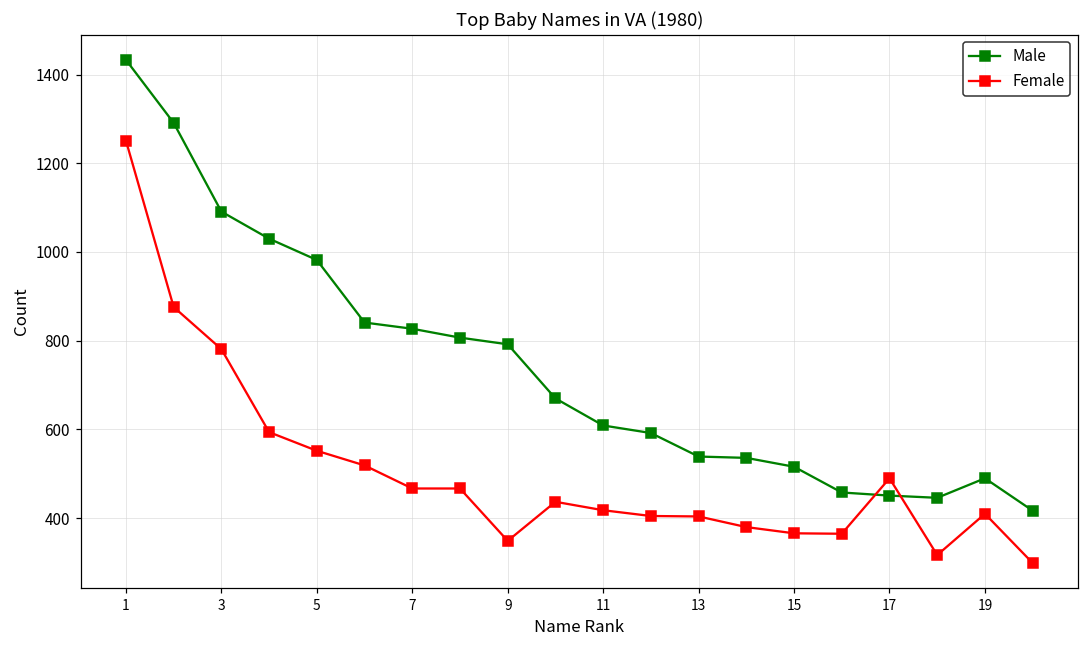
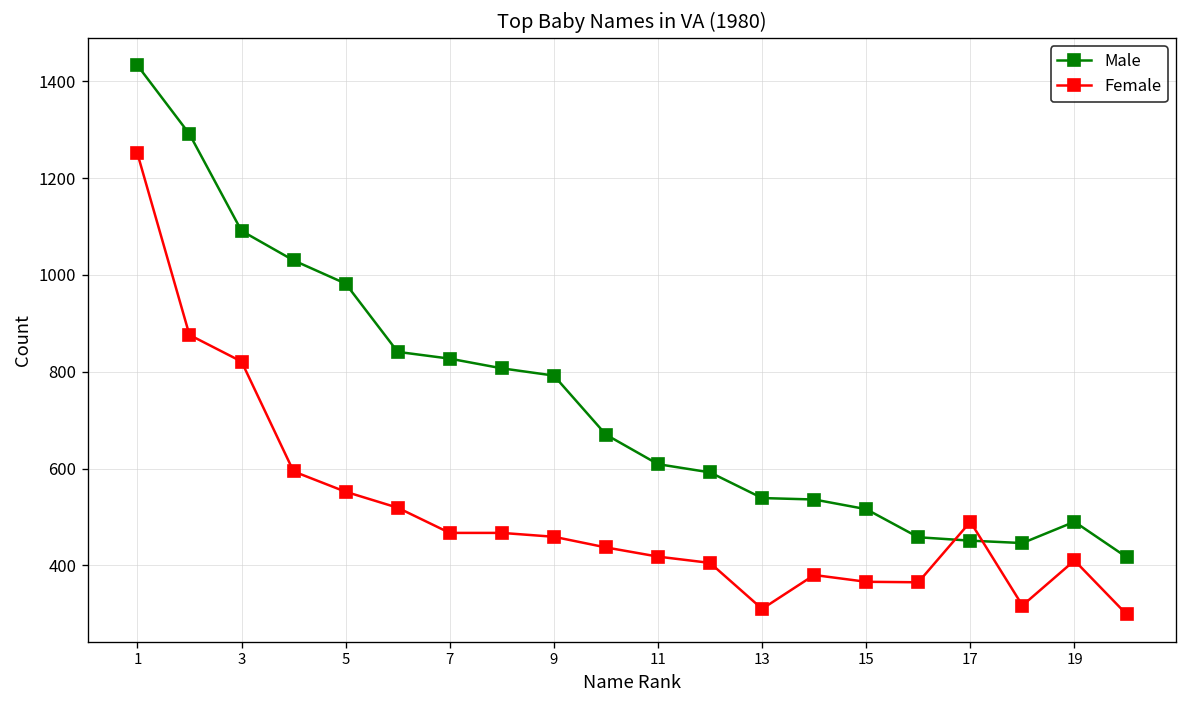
Female, 3: 780 -> 820
Female, 9: 350 -> 460
Female, 13: 400 -> 310
